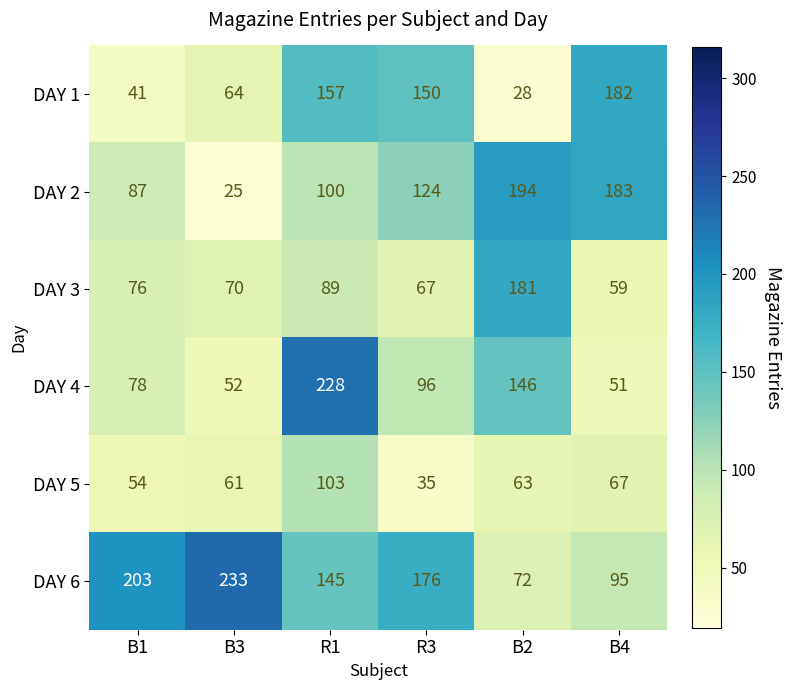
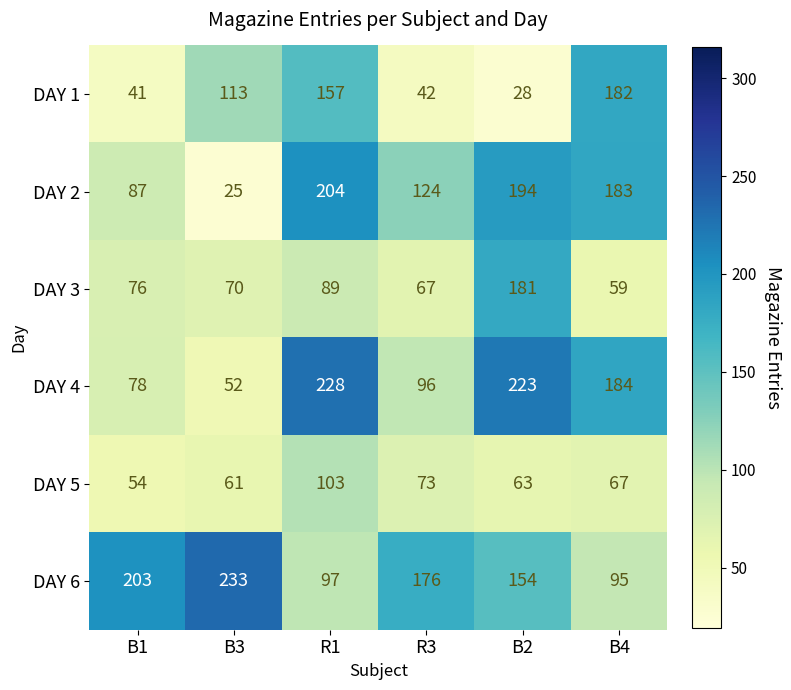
DAY 1, B3: 64 -> 113
DAY 1, R3: 150 -> 42
DAY 2, R1: 100 -> 204
DAY 4, B2: 146 -> 223
DAY 4, B4: 51 -> 184
DAY 5, R3: 35 -> 73
DAY 6, R1: 145 -> 97
DAY 6, B2: 72 -> 154
